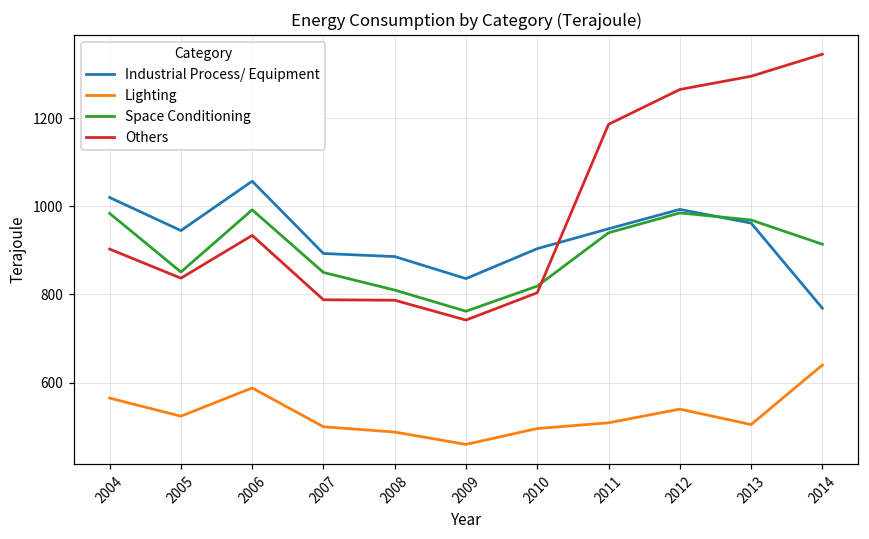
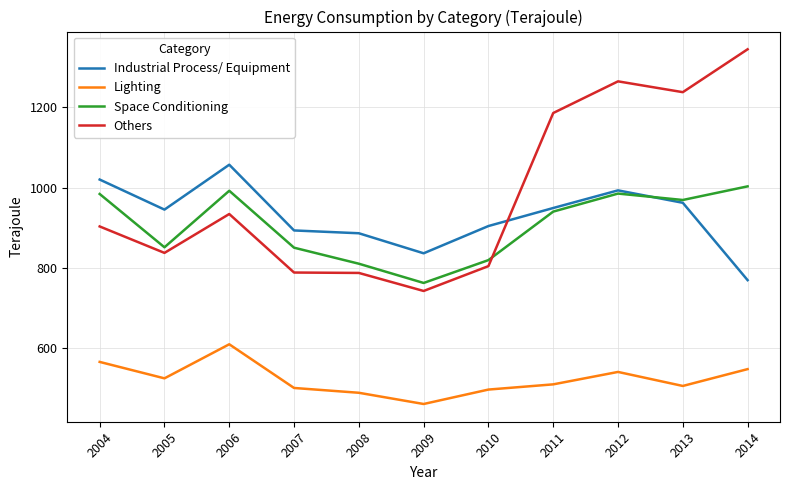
Lighting, 2006: 590 -> 610
Others, 2013: 1300 -> 1240
Lighting, 2014: 640 -> 550
Space Conditioning, 2014: 910 -> 1000
